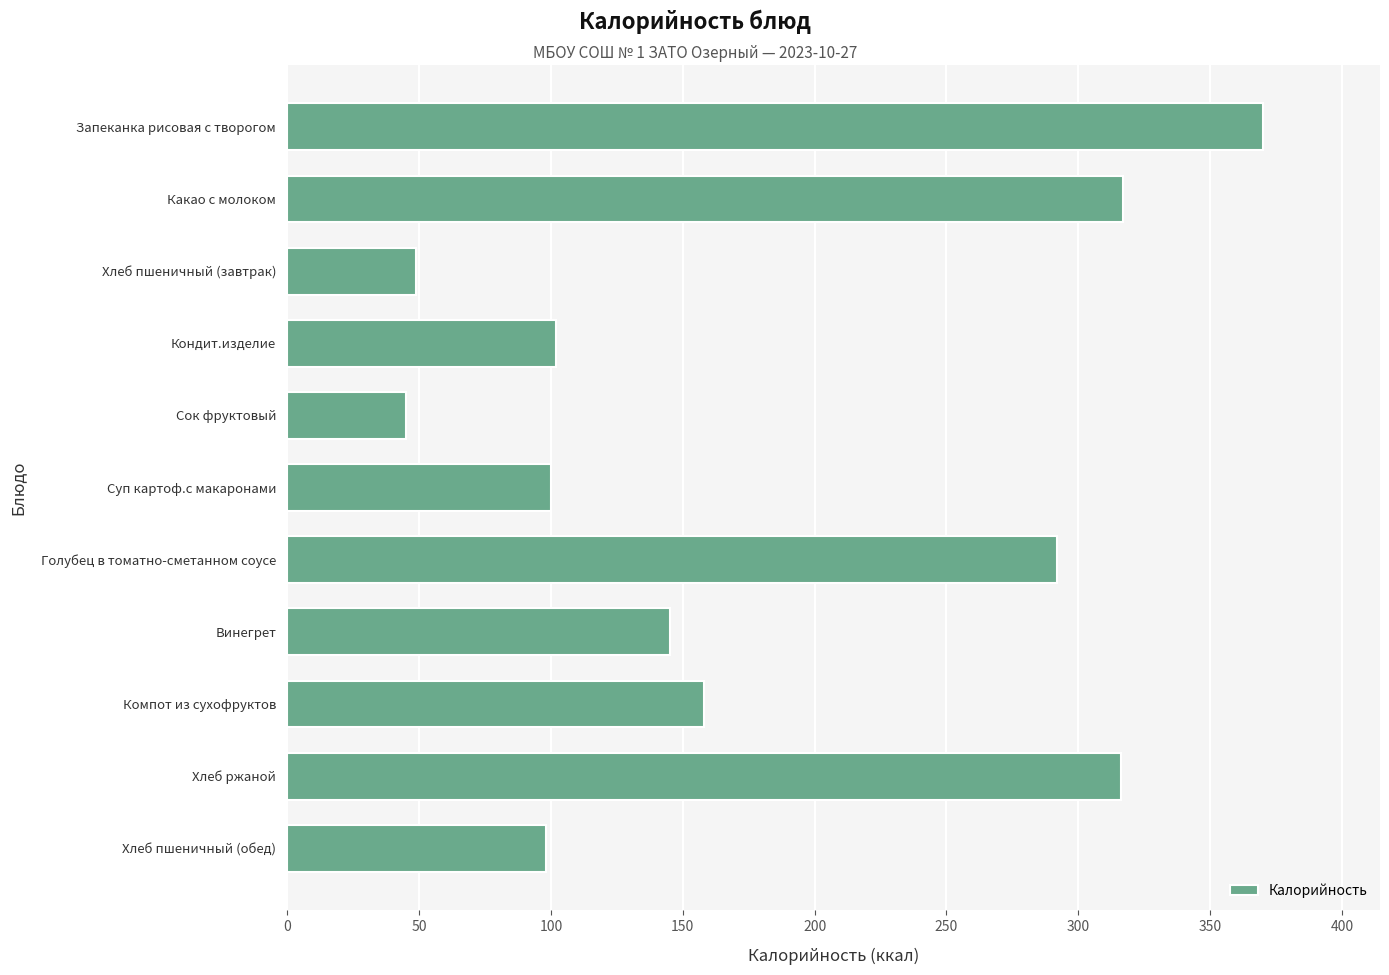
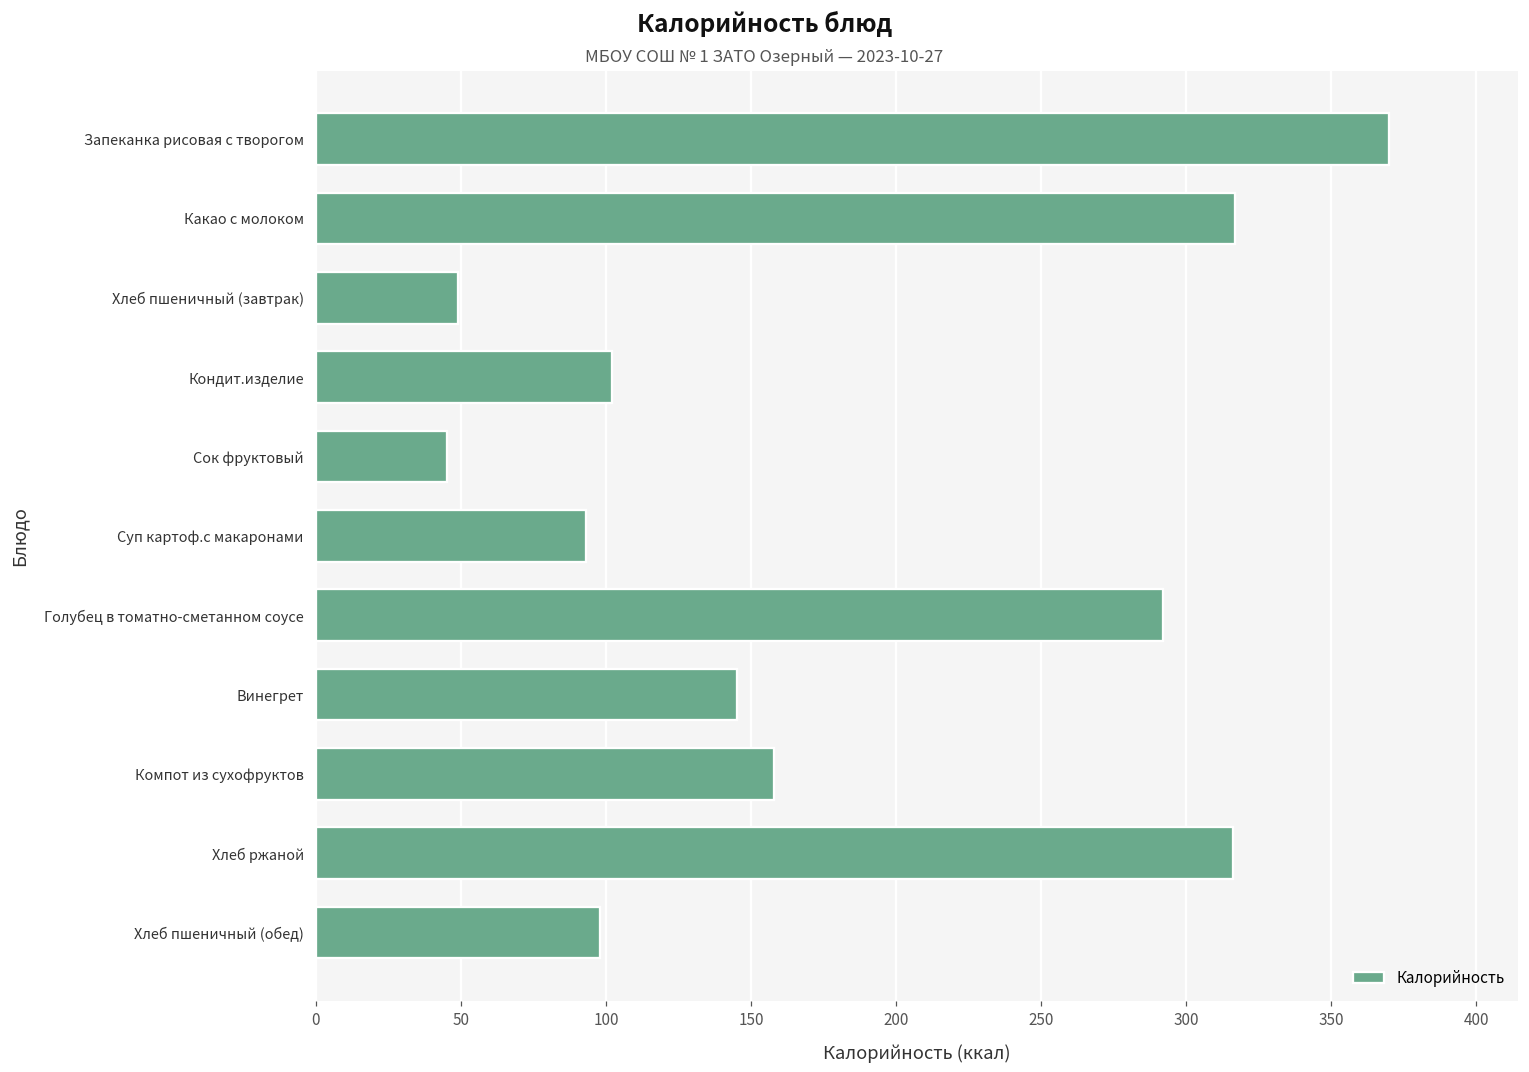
Суп картоф.с макаронами: 100 -> 93
